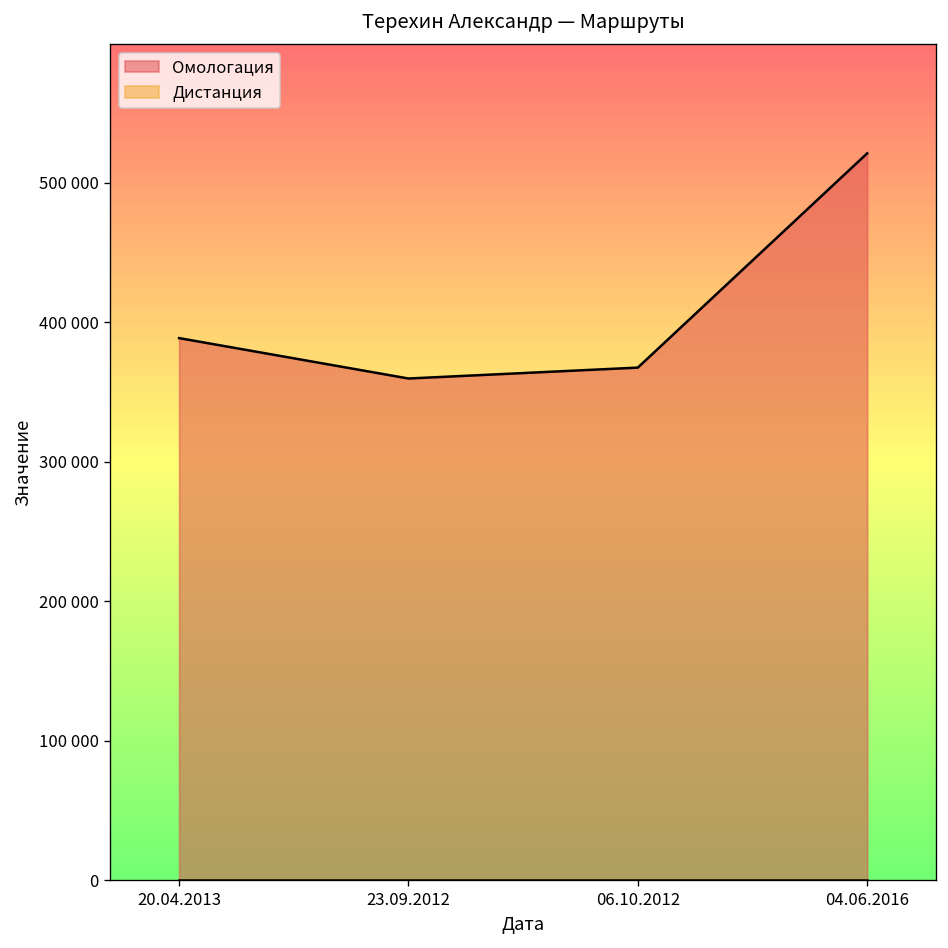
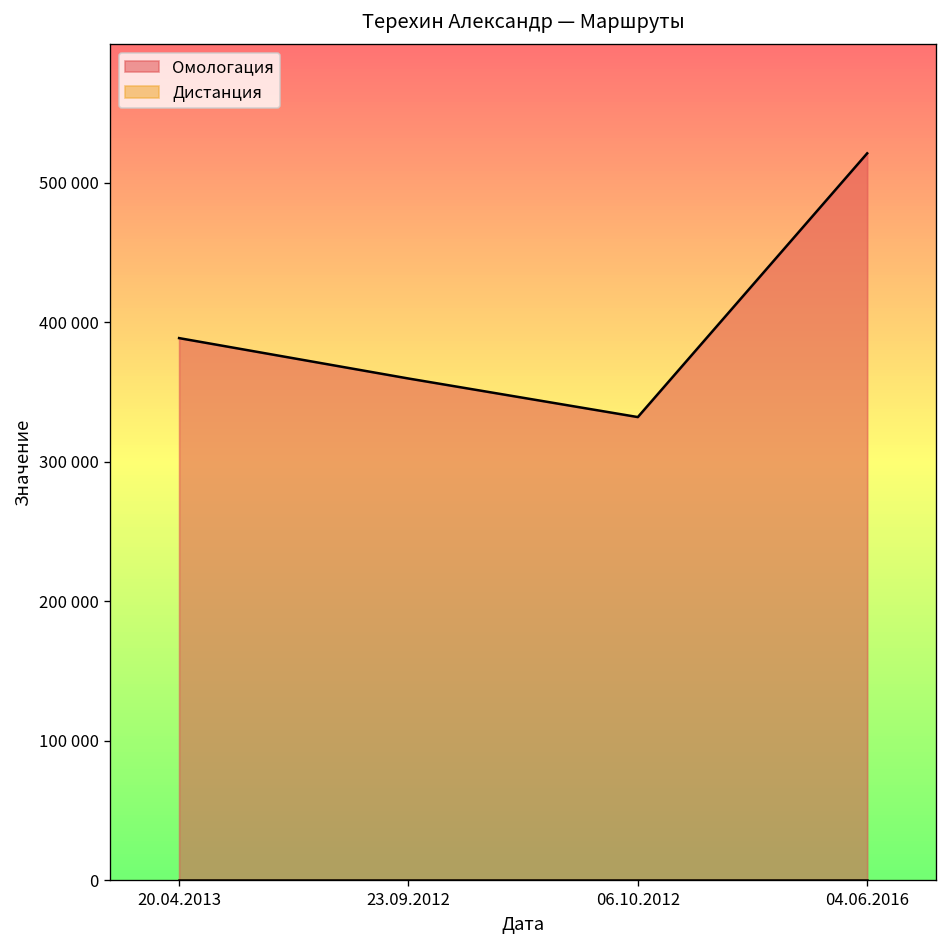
Омологация, 06.10.2012: 368000 -> 332000
